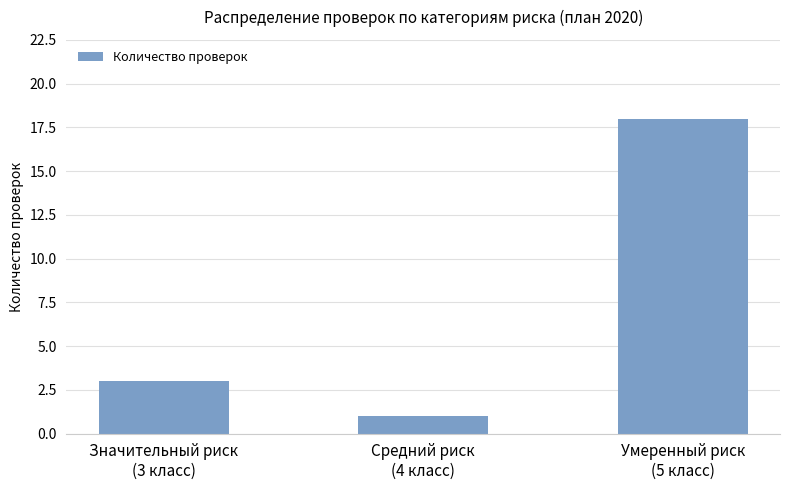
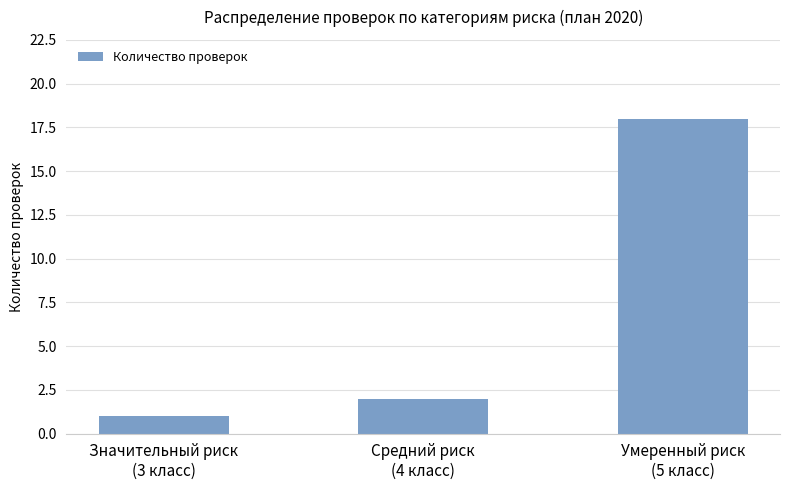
Значительный риск (3 класс): 3 -> 1
Средний риск (4 класс): 1 -> 2
